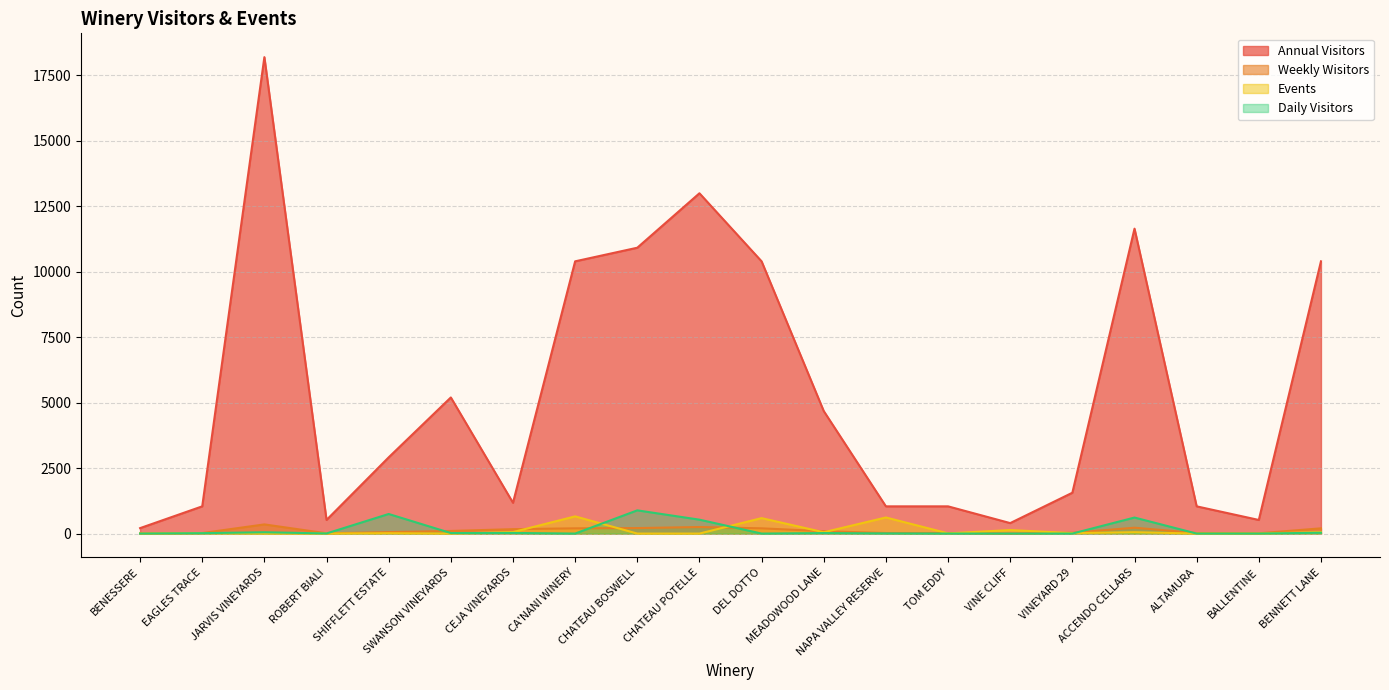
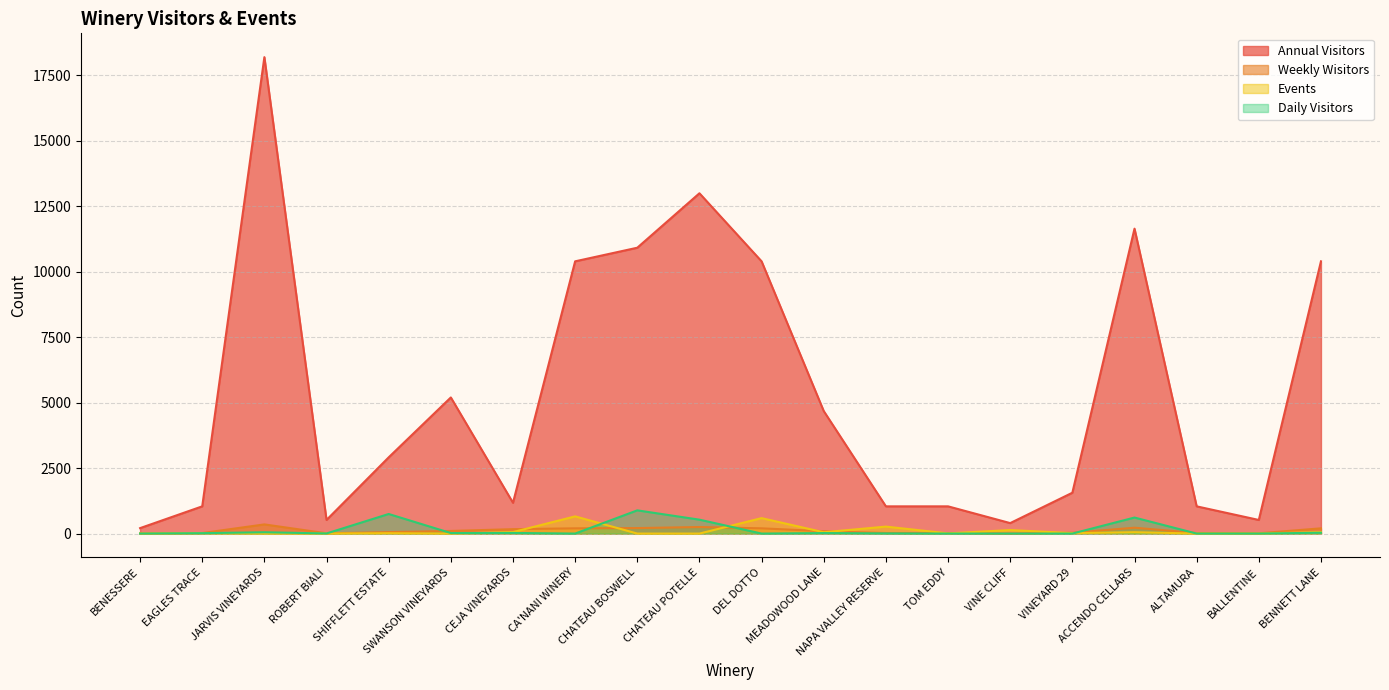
Events, NAPA VALLEY RESERVE: 600 -> 300
